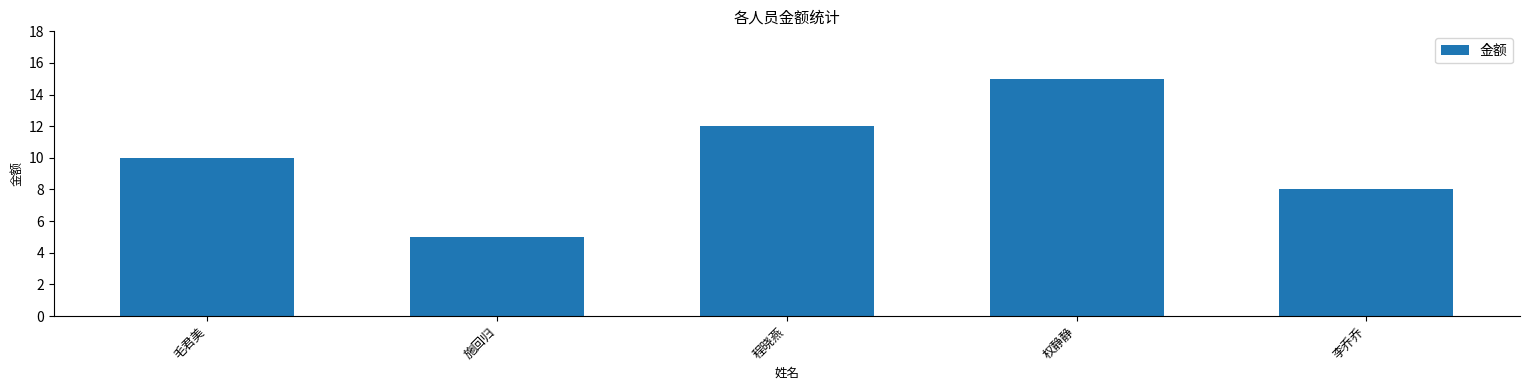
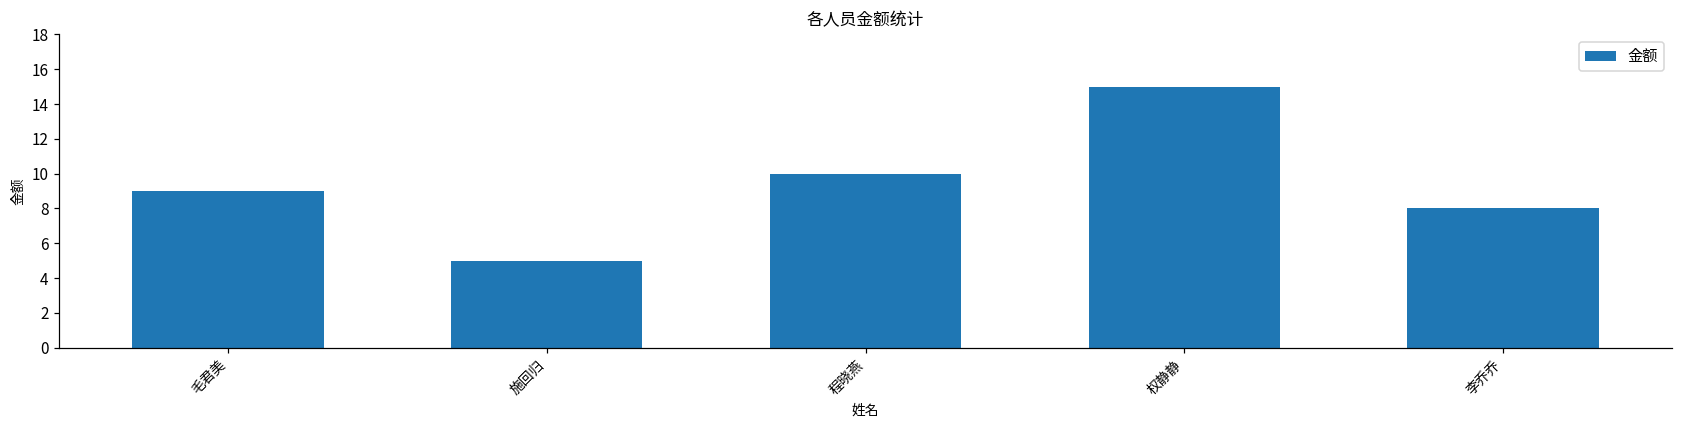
毛君美: 10 -> 9
程晓燕: 12 -> 10
